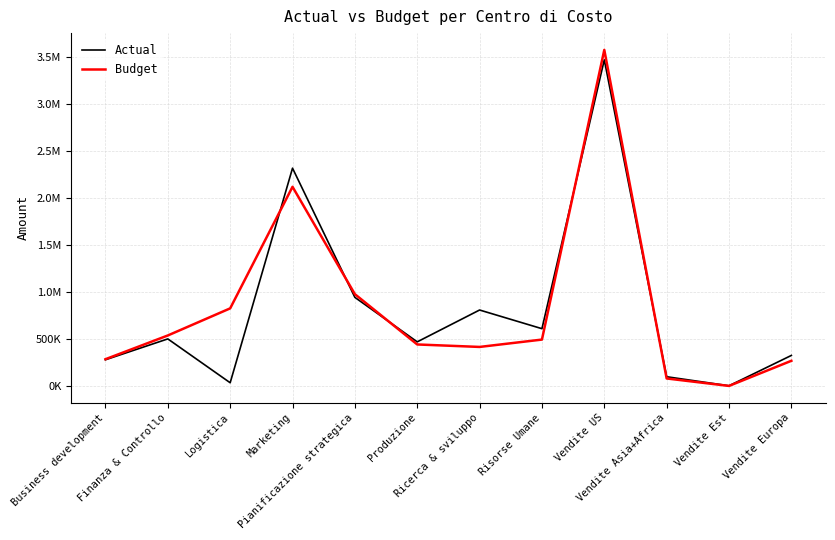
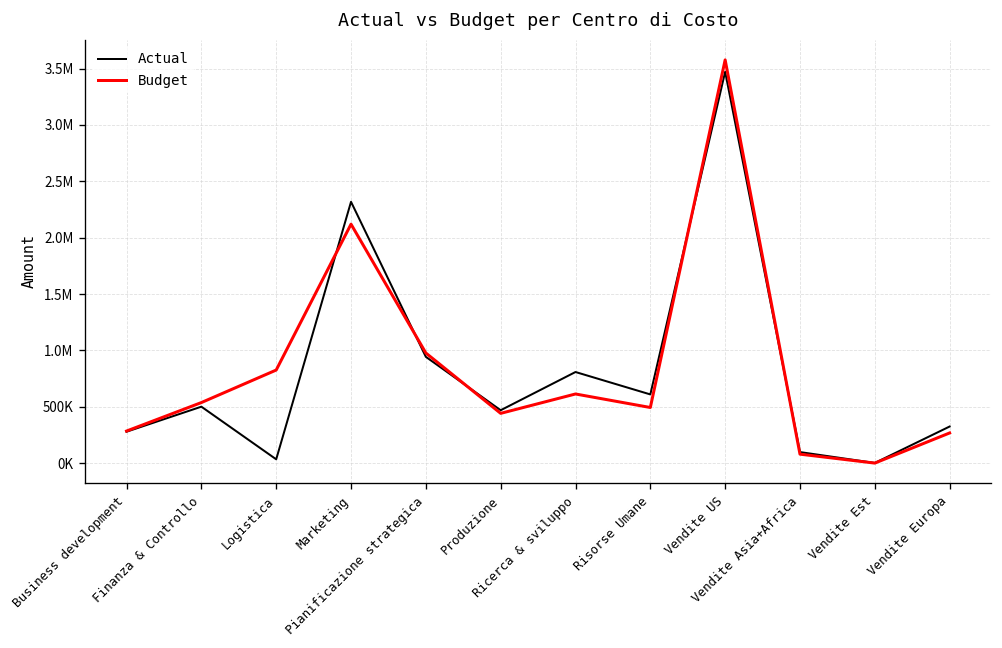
Budget, Ricerca & sviluppo: 400000 -> 600000
